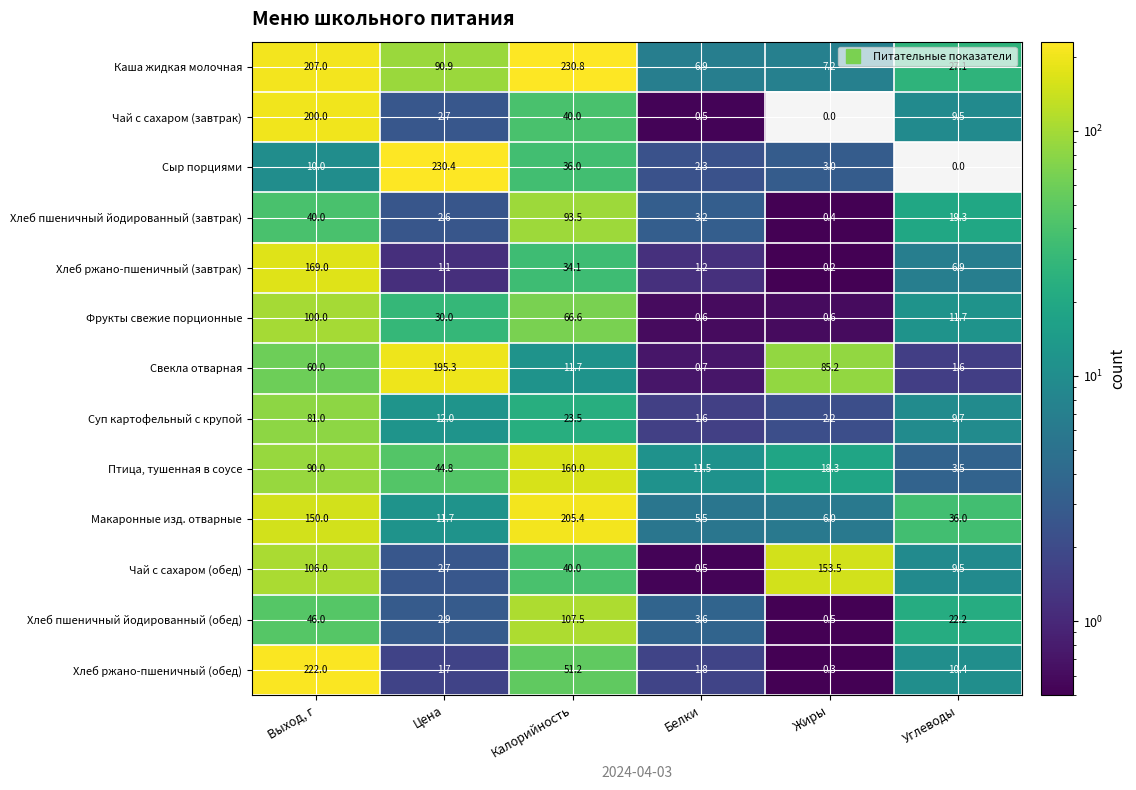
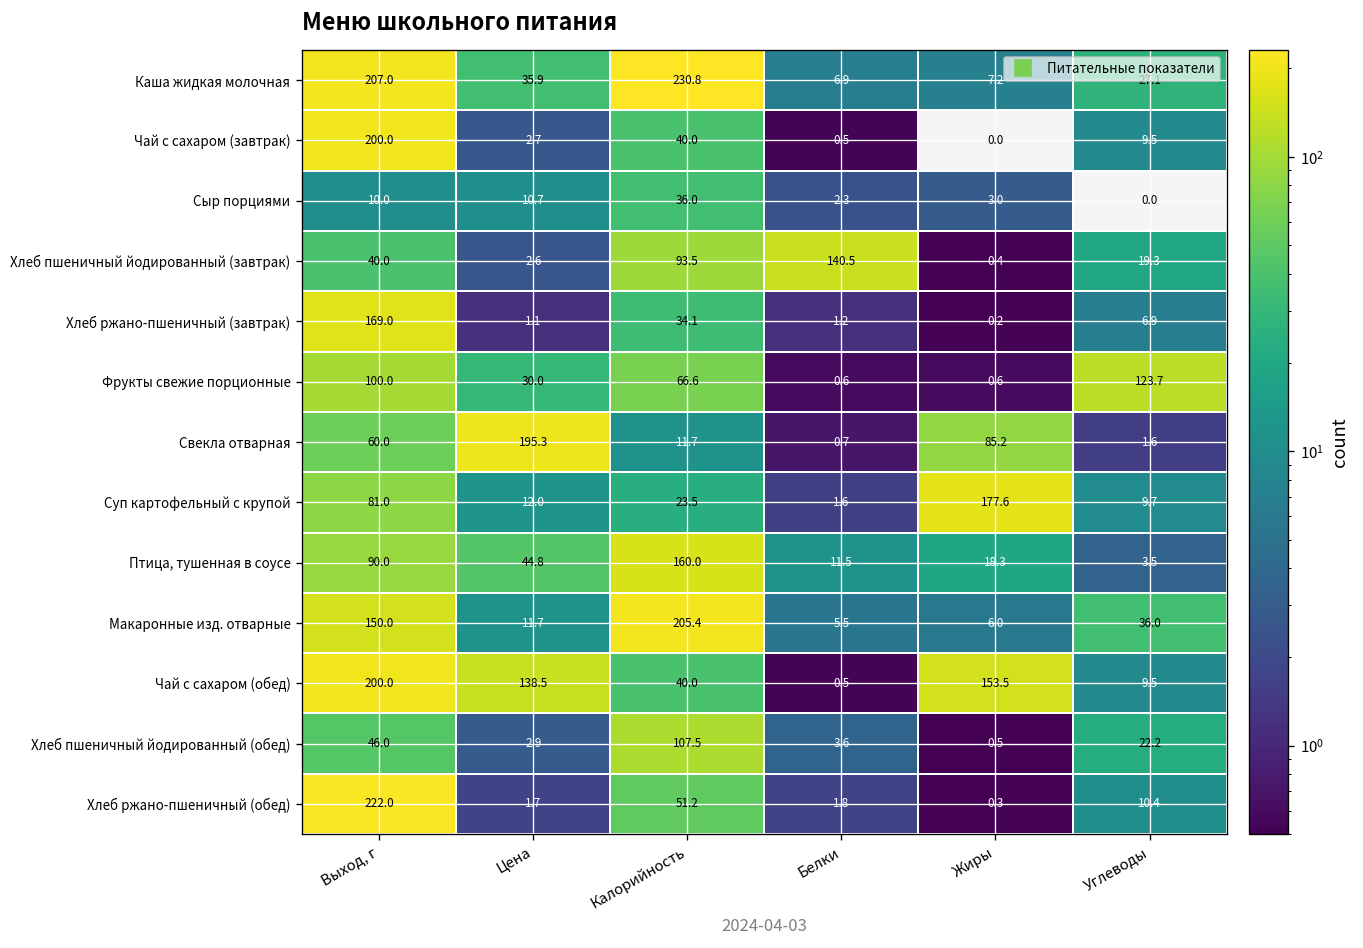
Каша жидкая молочная, Цена: 90.9 -> 35.9
Сыр порциями, Цена: 230.4 -> 10.7
Хлеб пшеничный йодированный (завтрак), Белки: 3.2 -> 140.5
Фрукты свежие порционные, Углеводы: 11.7 -> 123.7
Суп картофельный с крупой, Жиры: 2.2 -> 177.6
Чай с сахаром (обед), Выход, г: 106.0 -> 200.0
Чай с сахаром (обед), Цена: 2.7 -> 138.5
